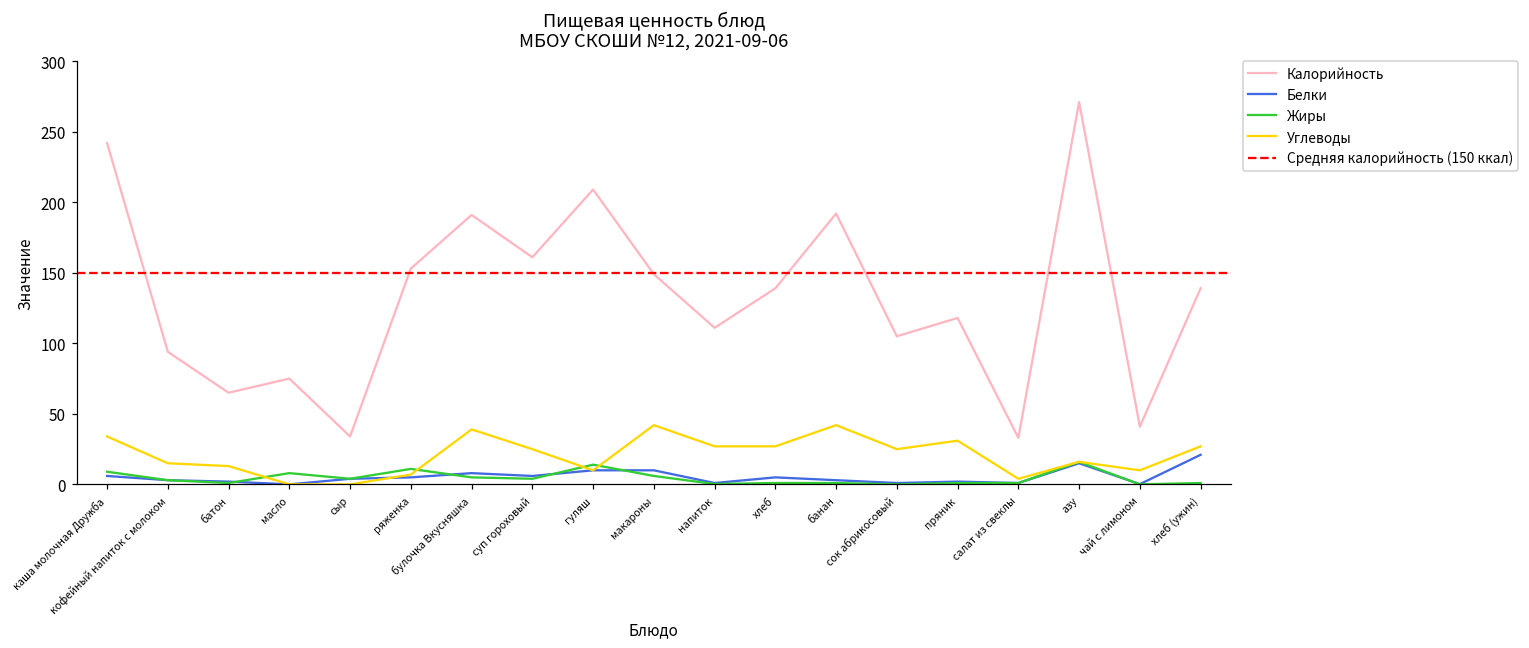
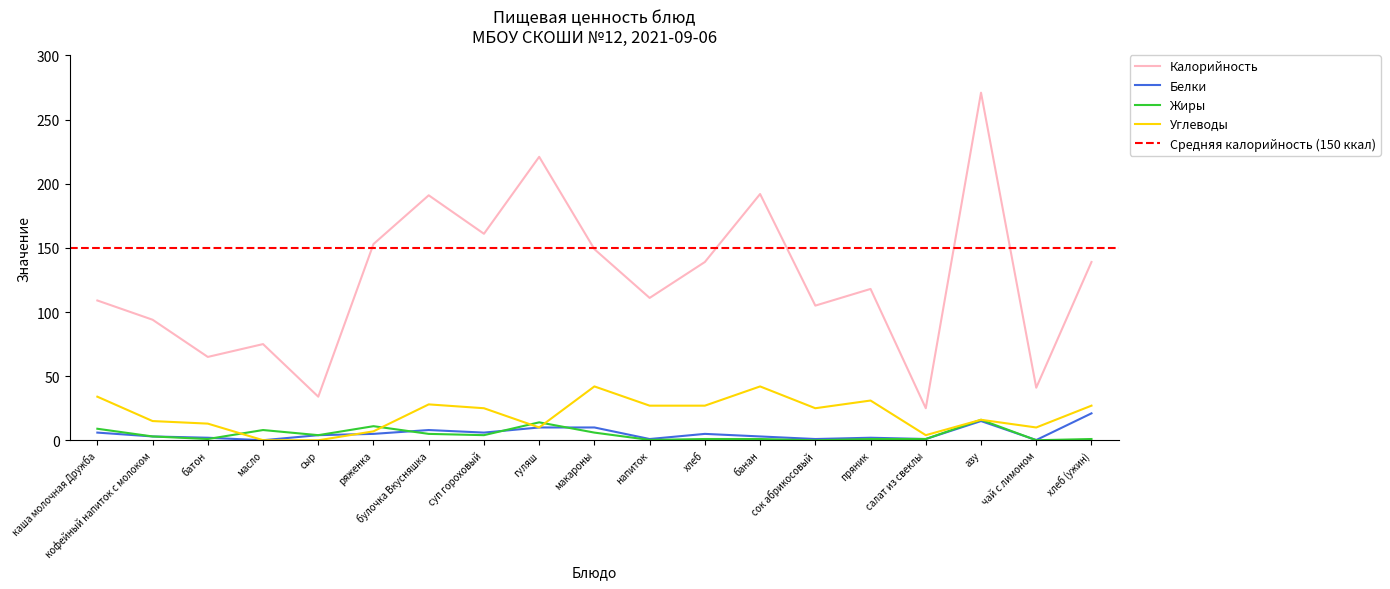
Калорийность, каша молочная Дружба: 242 -> 109
Углеводы, булочка Вкусняшка: 39 -> 28
Калорийность, гуляш: 209 -> 221
Калорийность, салат из свеклы: 33 -> 25
